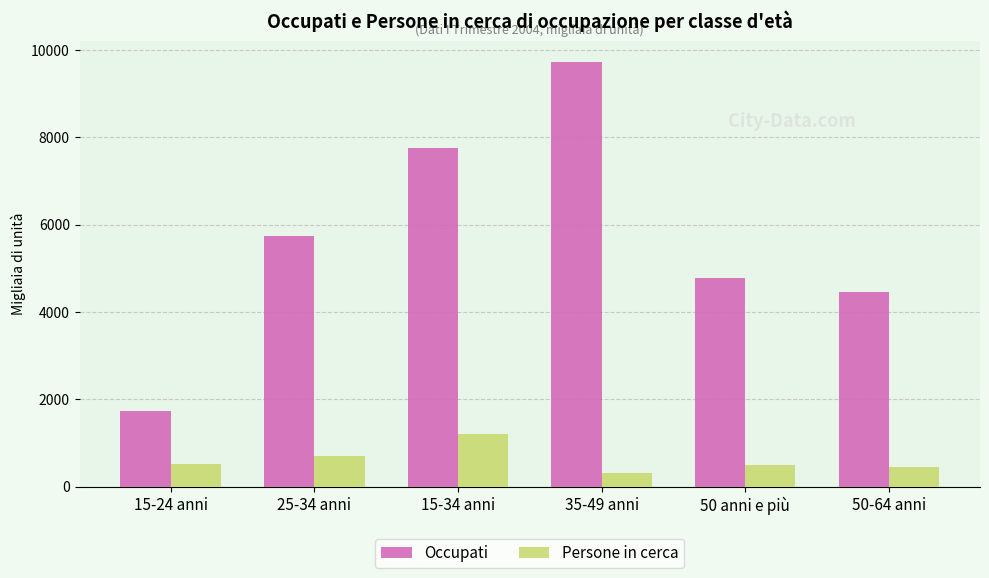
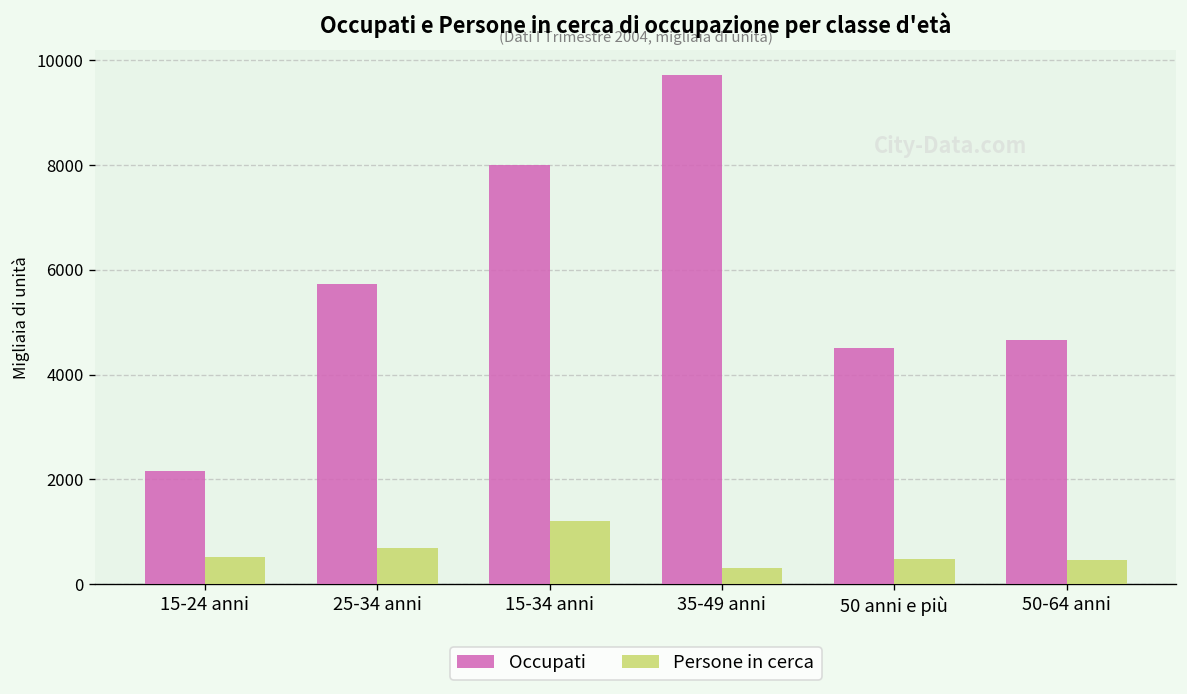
Occupati, 15-24 anni: 1700 -> 2200
Occupati, 15-34 anni: 7800 -> 8000
Occupati, 50 anni e più: 4800 -> 4500
Occupati, 50-64 anni: 4500 -> 4700
